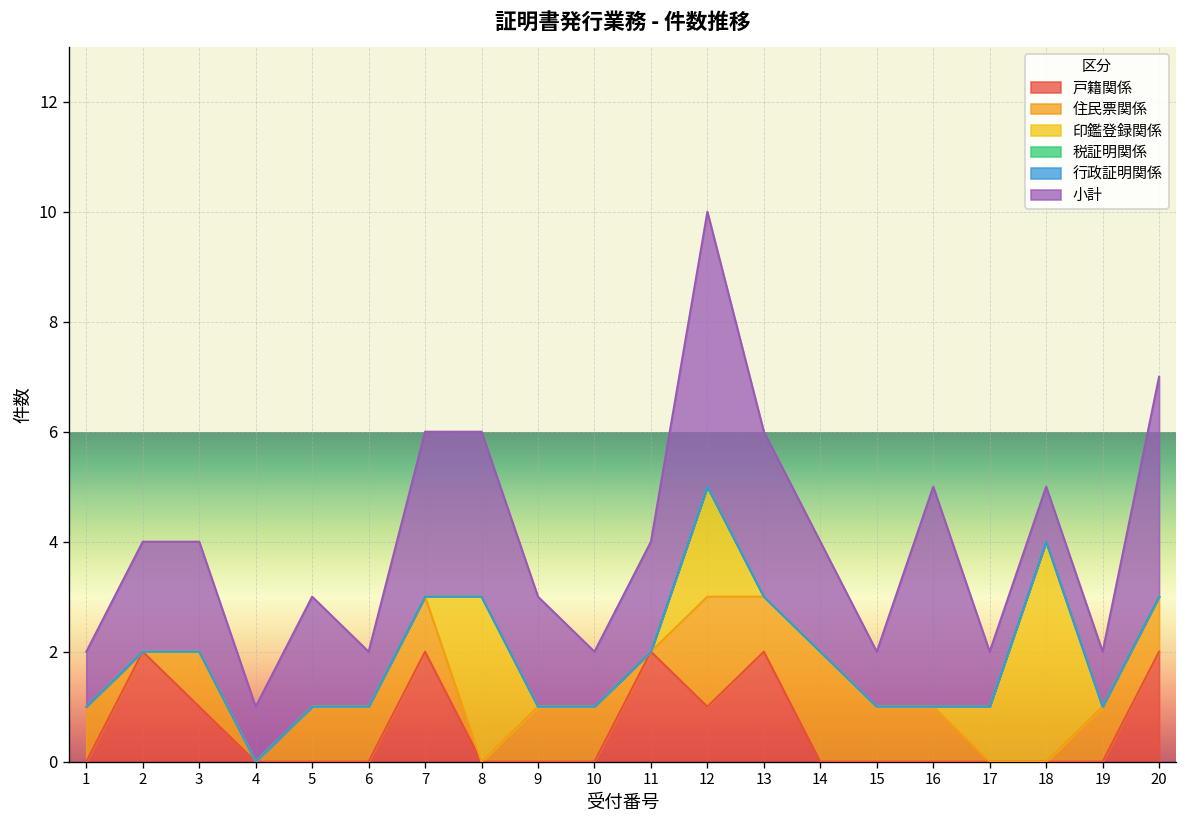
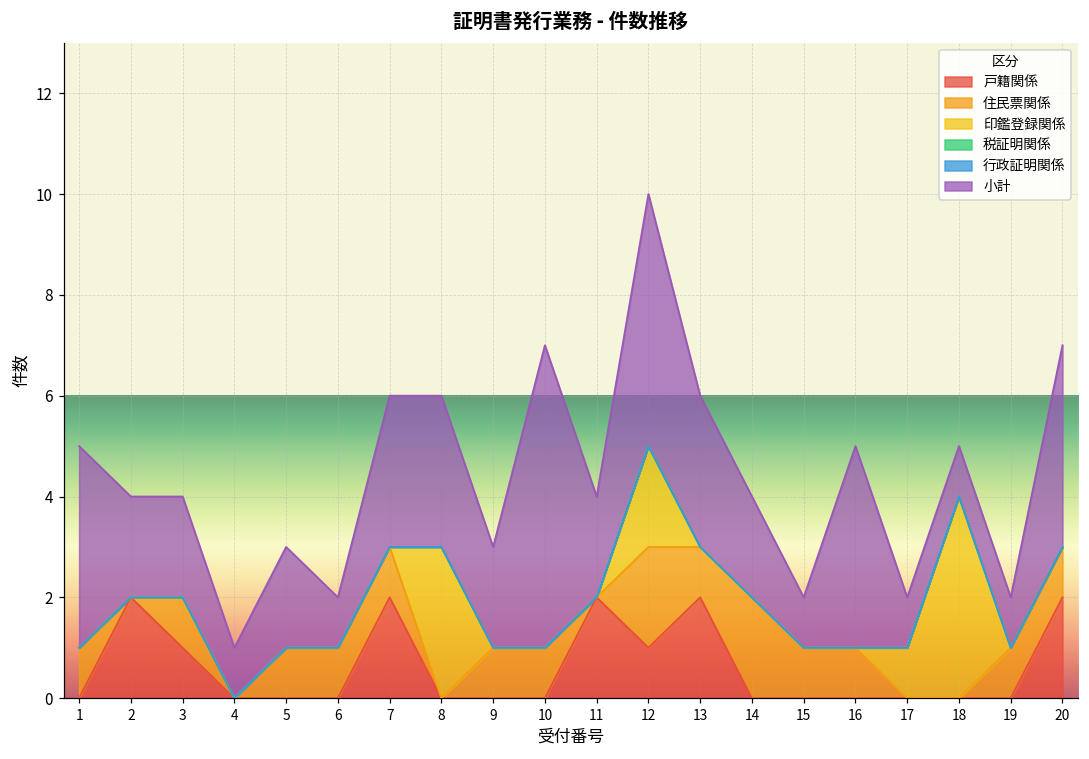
小計, 1: 1 -> 4
小計, 10: 1 -> 6
